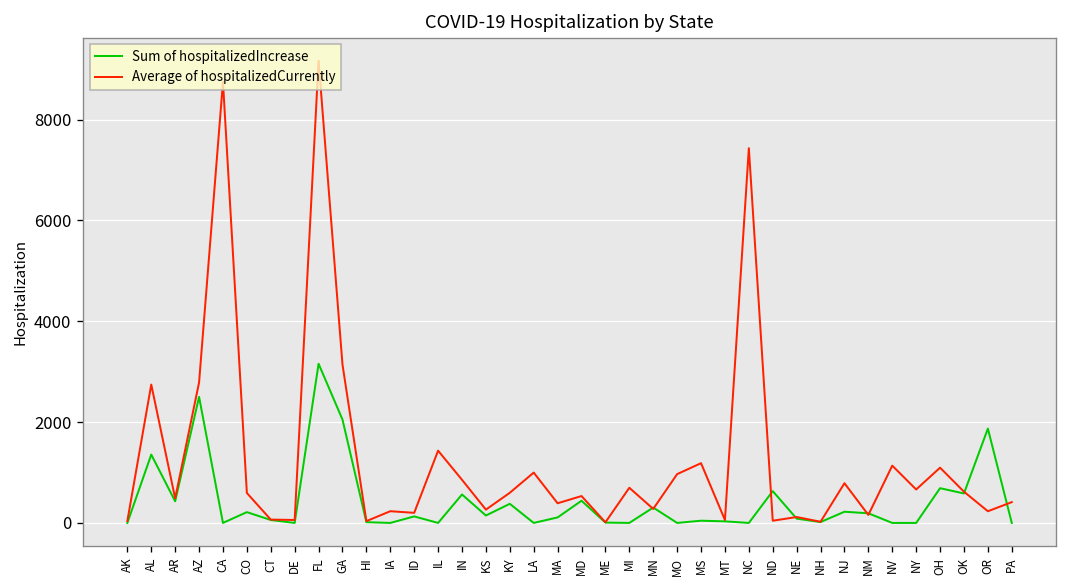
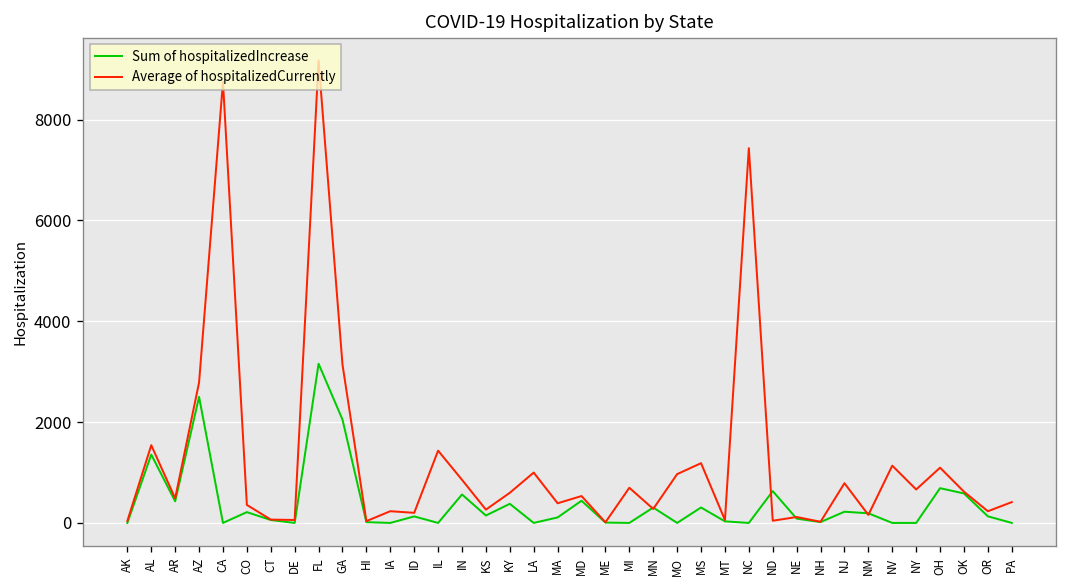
Average of hospitalizedCurrently, AL: 2700 -> 1500
Average of hospitalizedCurrently, CO: 600 -> 400
Sum of hospitalizedIncrease, MS: 0 -> 300
Sum of hospitalizedIncrease, OR: 1900 -> 100
